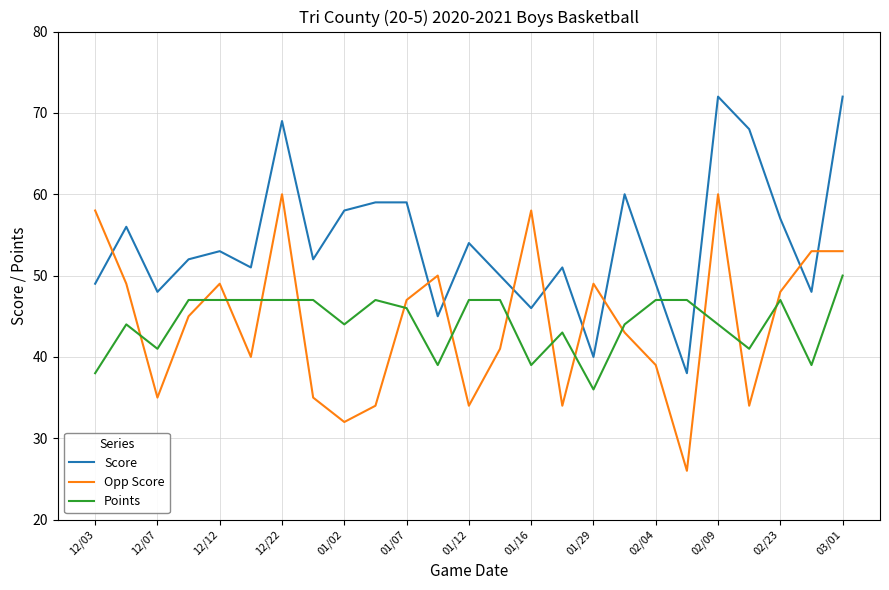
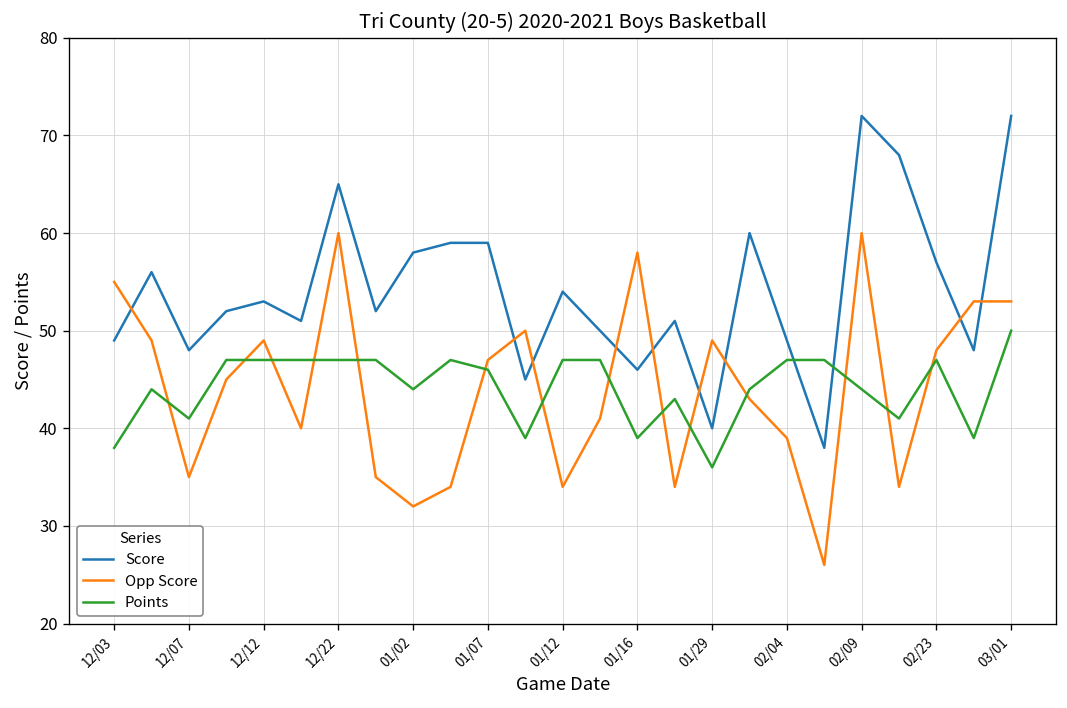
Opp Score, 12/03: 58 -> 55
Score, 12/22: 69 -> 65
